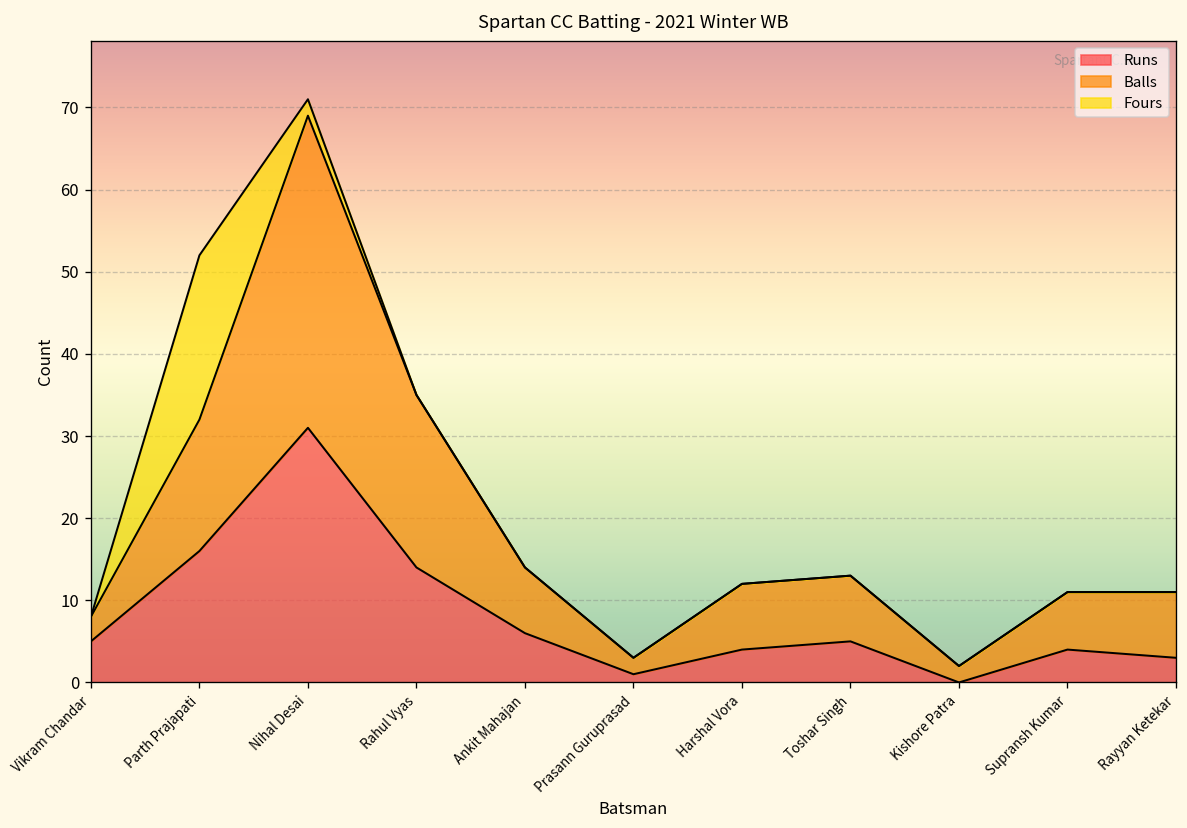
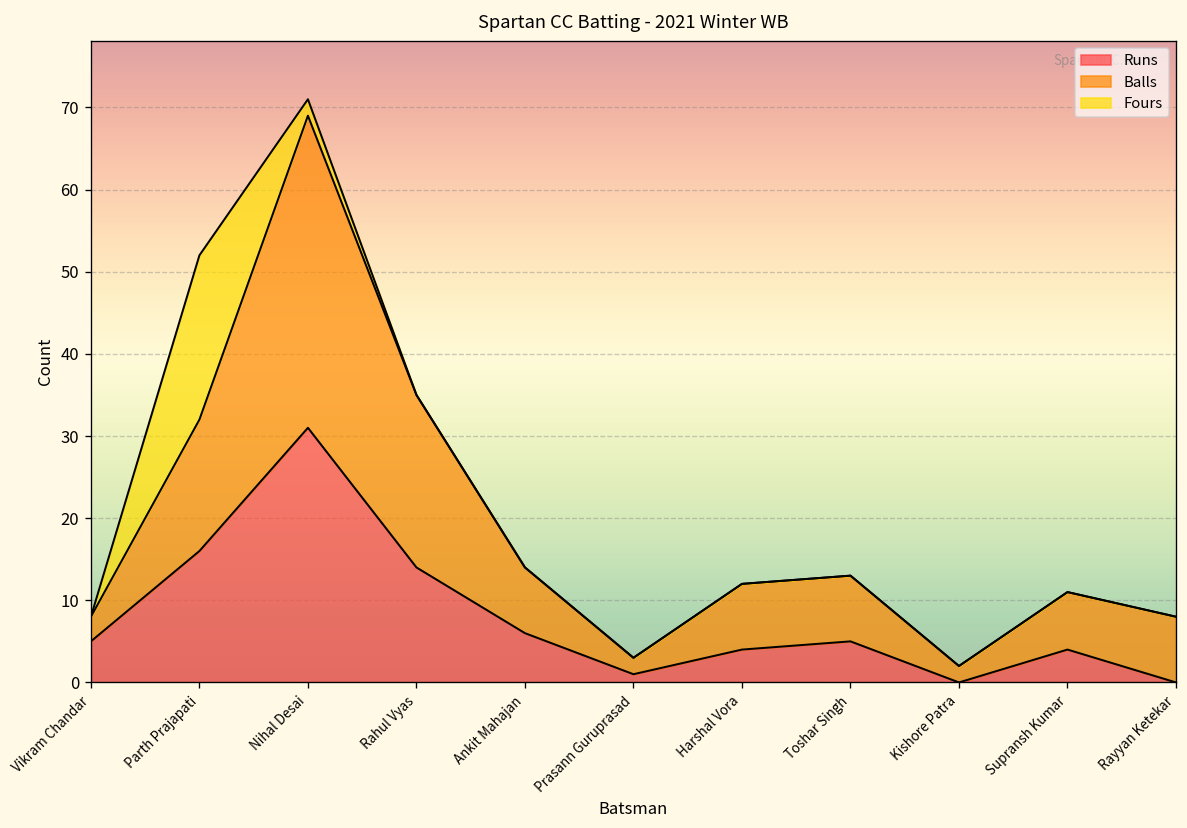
Runs, Rayyan Ketekar: 3 -> 0
